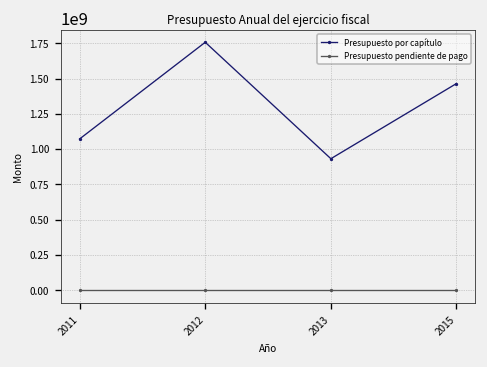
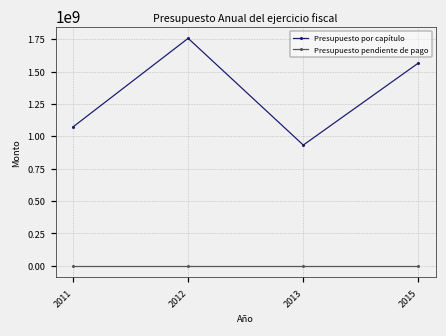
Presupuesto por capítulo, 2015: 1460000000 -> 1570000000
